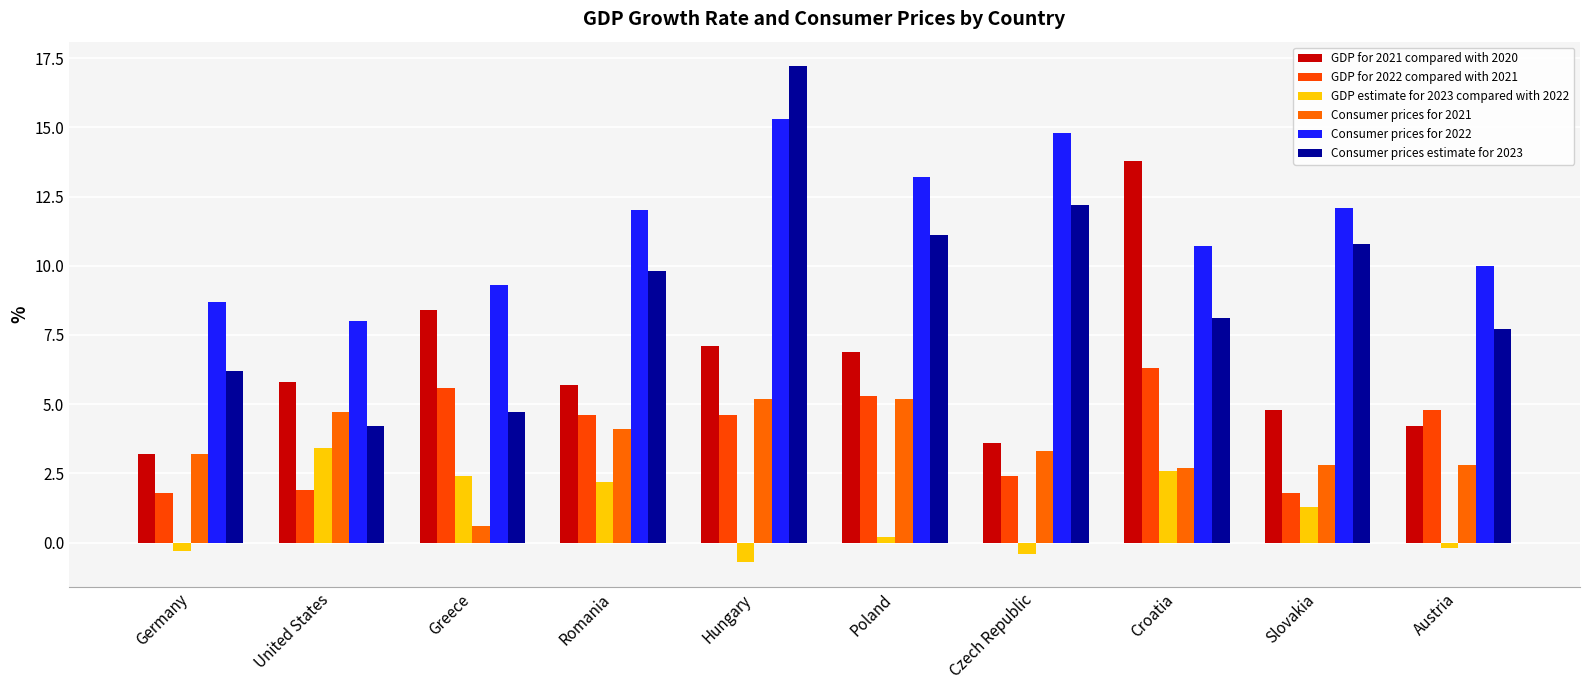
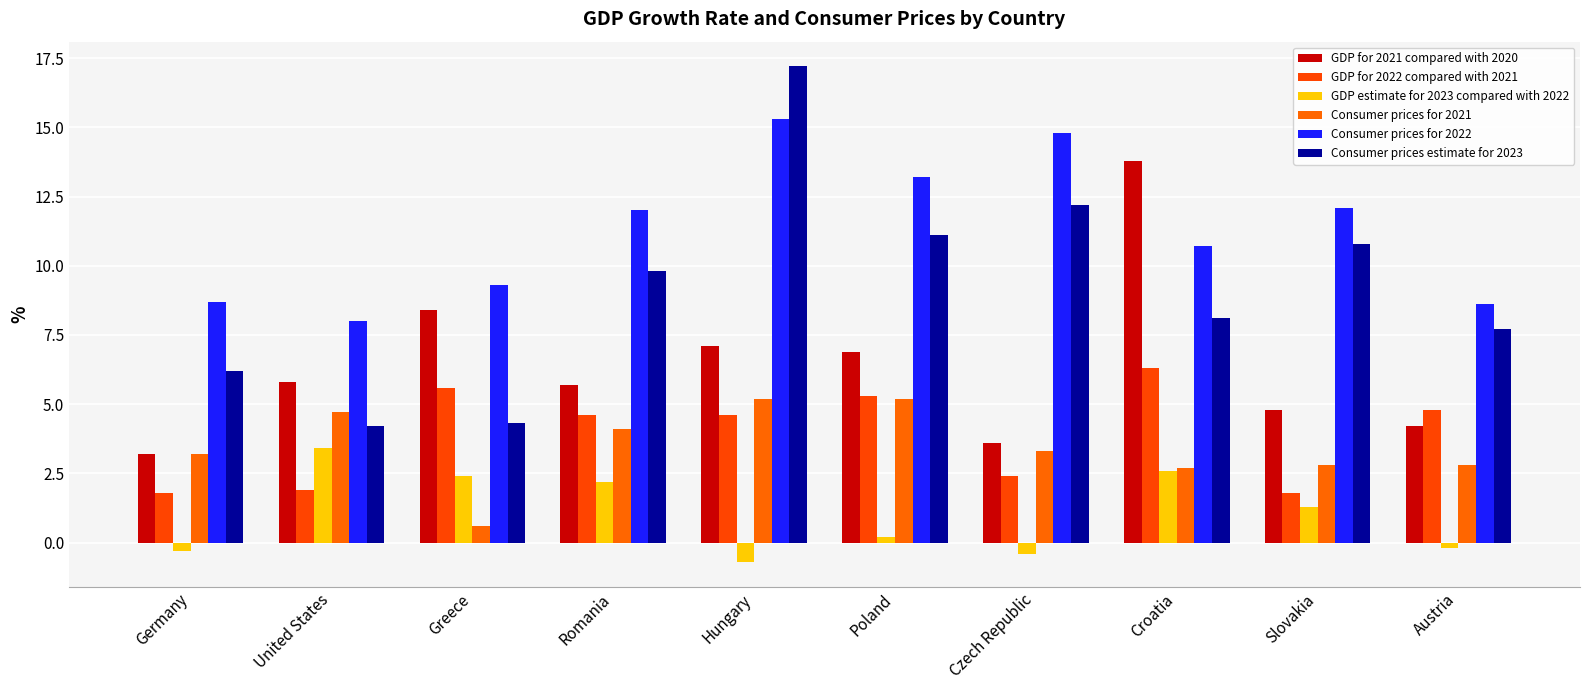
Consumer prices estimate for 2023, Greece: 4.7 -> 4.3
Consumer prices for 2022, Austria: 10.0 -> 8.6
